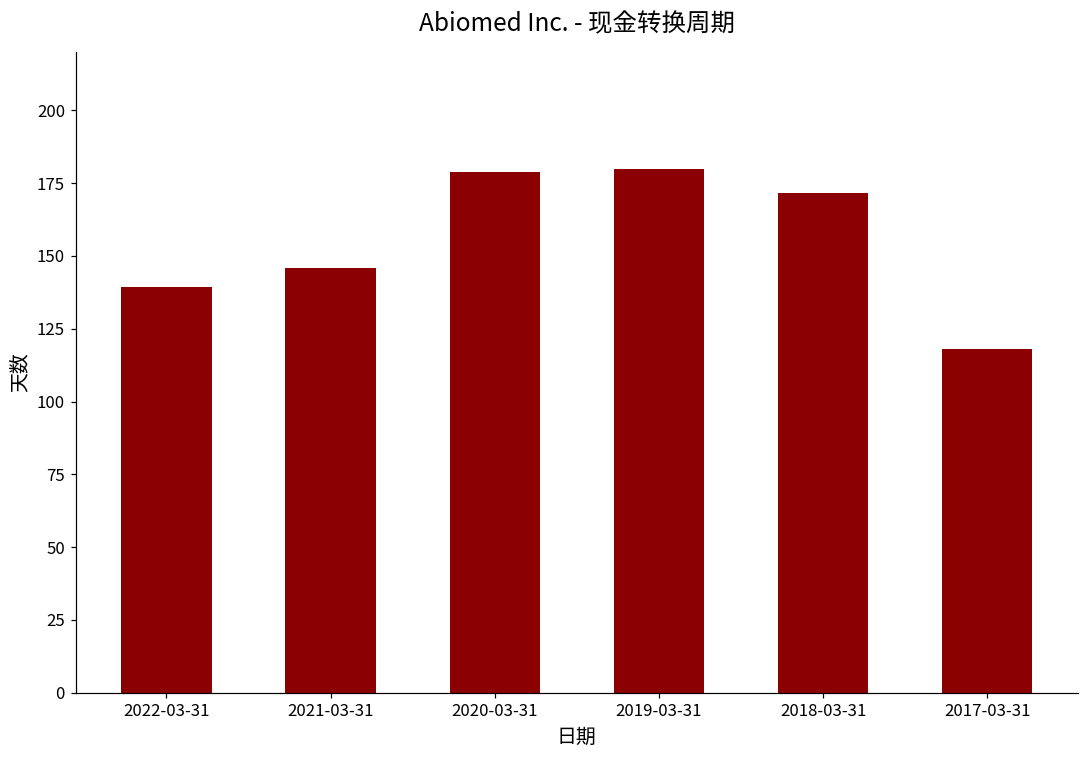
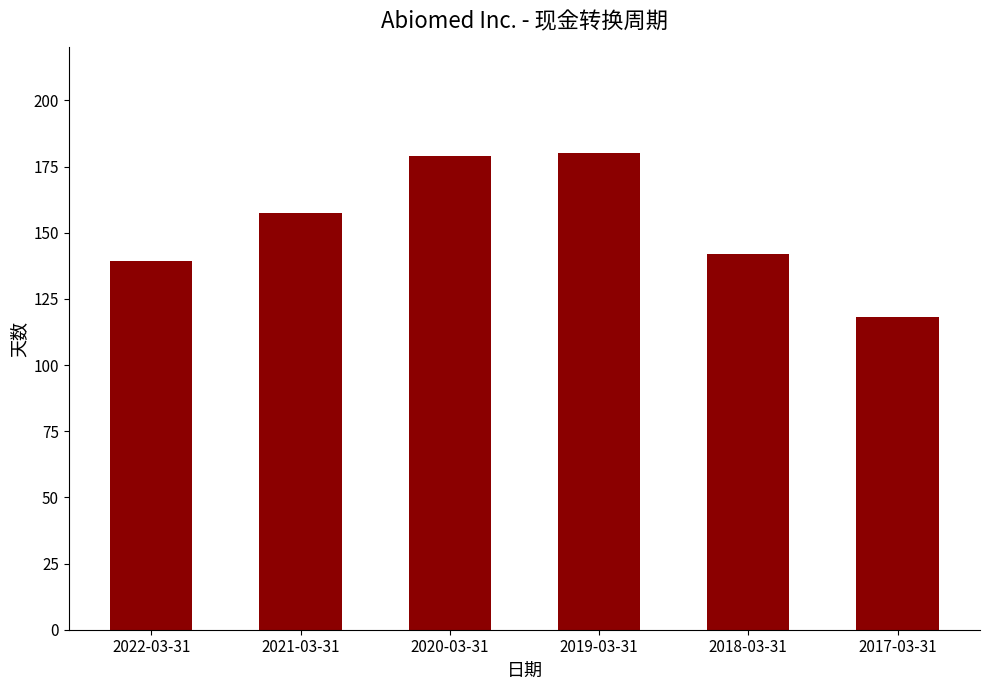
2021-03-31: 146 -> 158
2018-03-31: 172 -> 142
